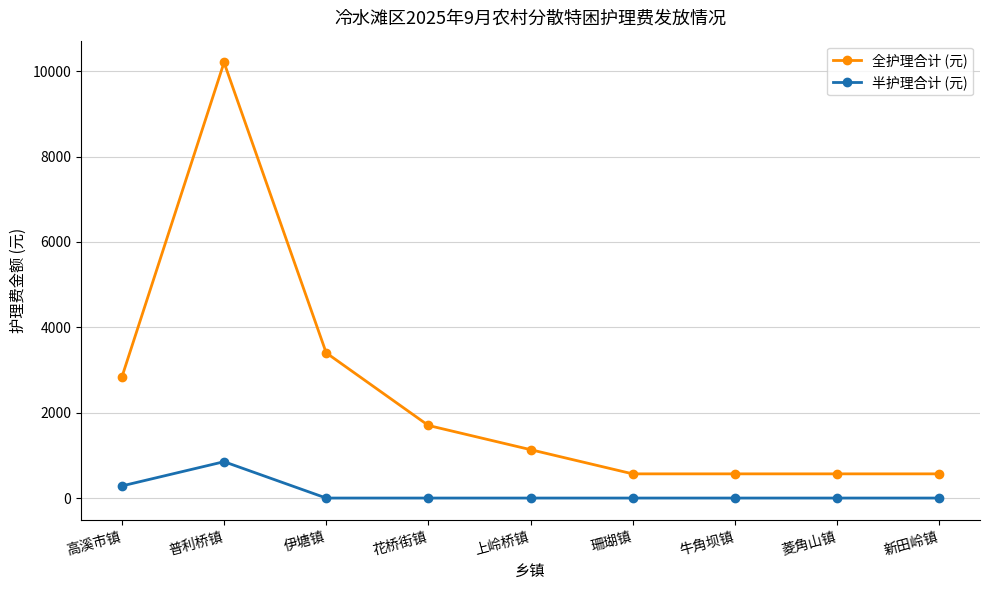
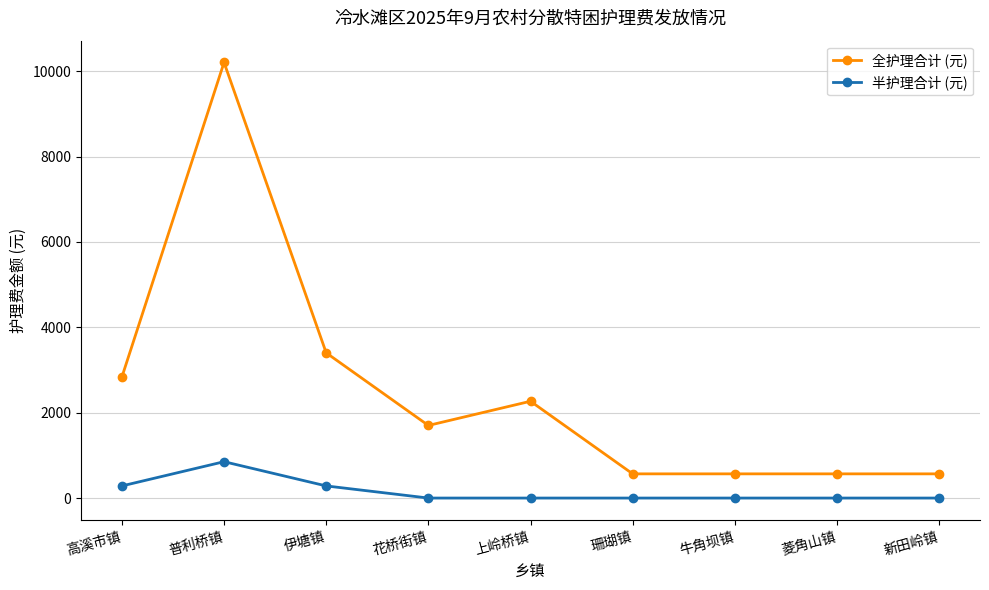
半护理合计 (元), 伊塘镇: 0 -> 300
全护理合计 (元), 上岭桥镇: 1100 -> 2300
